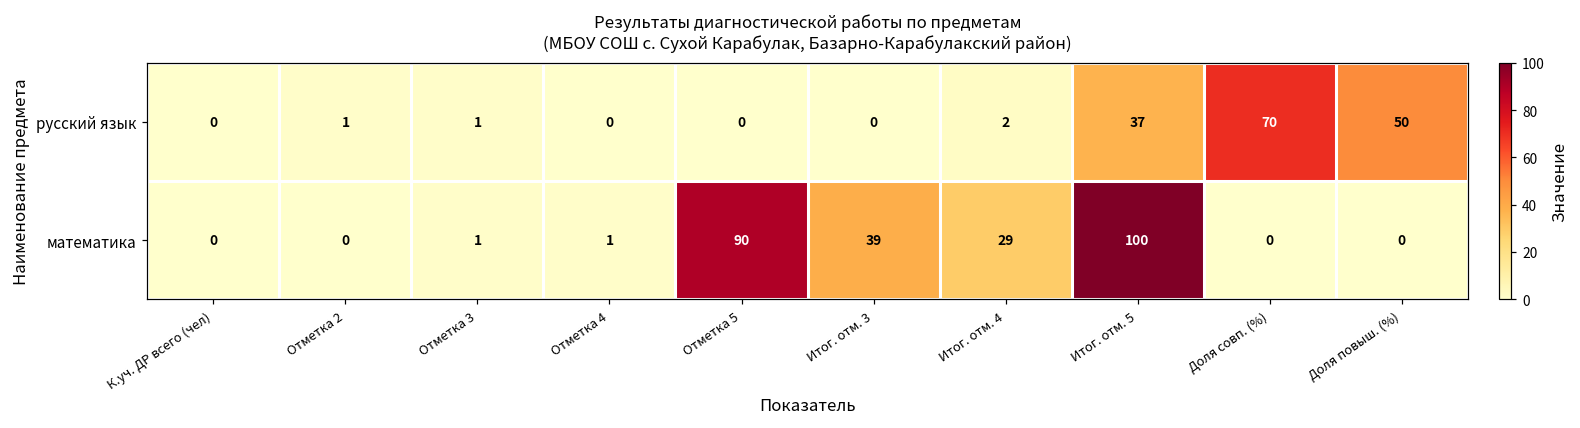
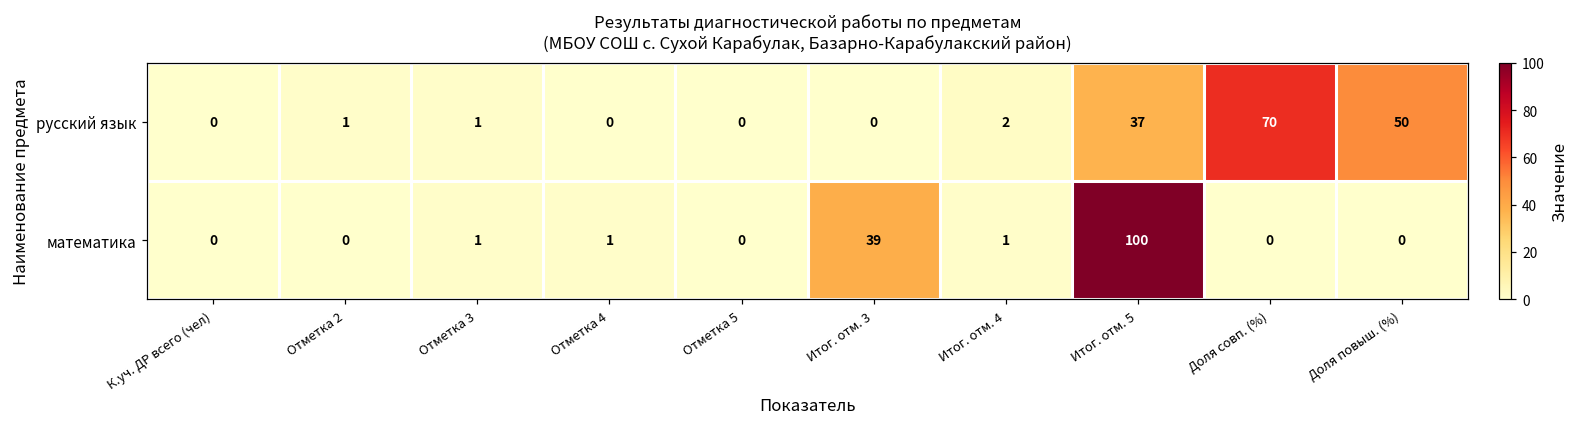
математика, Отметка 5: 90 -> 0
математика, Итог. отм. 4: 29 -> 1
